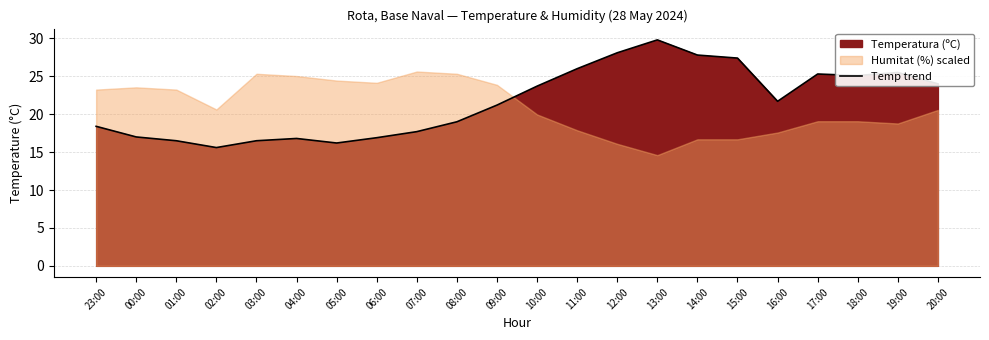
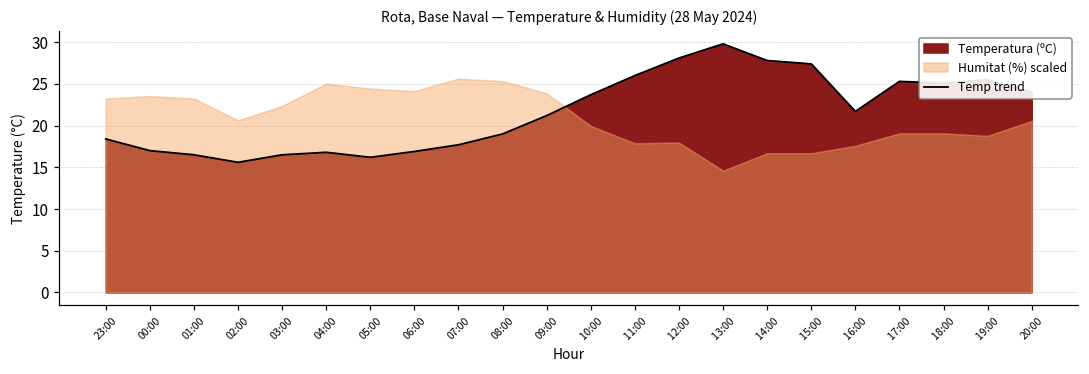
Humitat (%) scaled, 03:00: 25 -> 22
Humitat (%) scaled, 12:00: 16 -> 18
